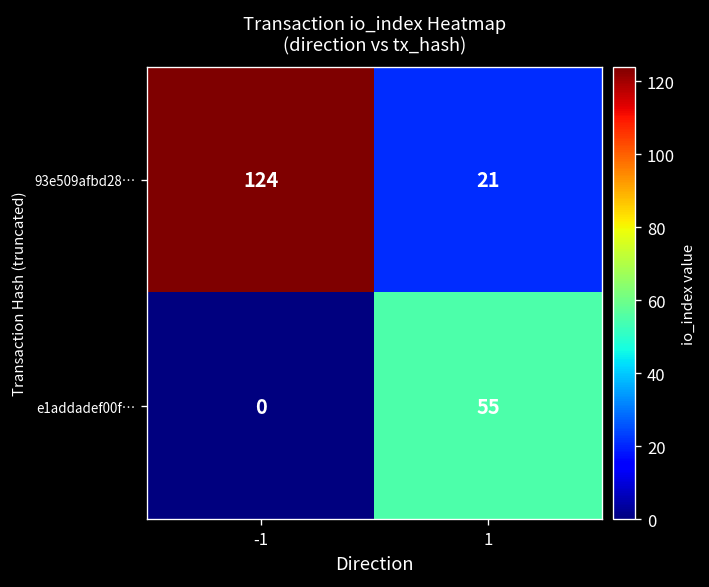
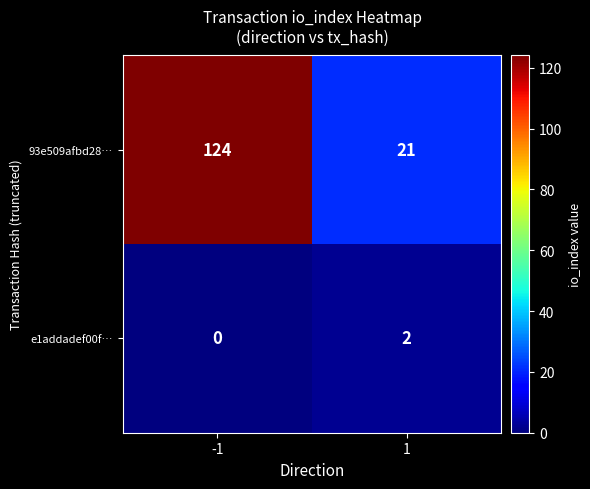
e1addadef00f…, 1: 55 -> 2
